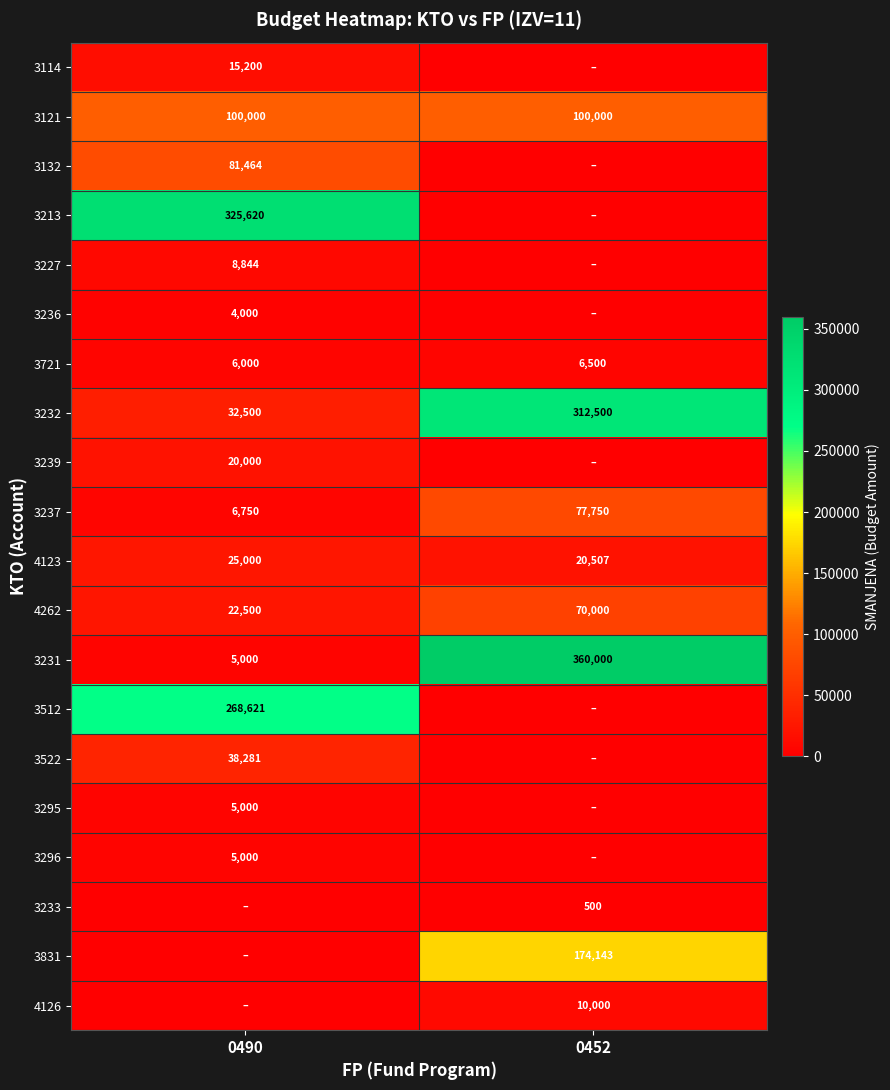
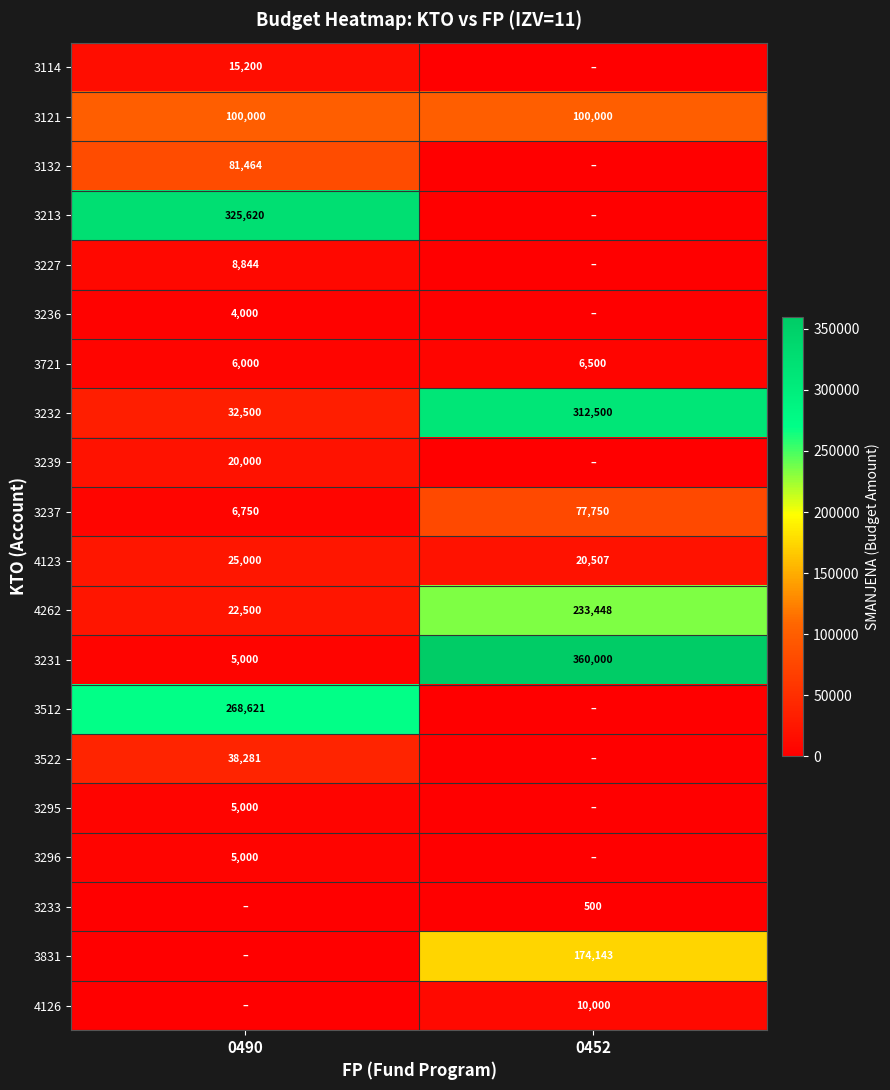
4262, 0452: 70,000 -> 233,448
